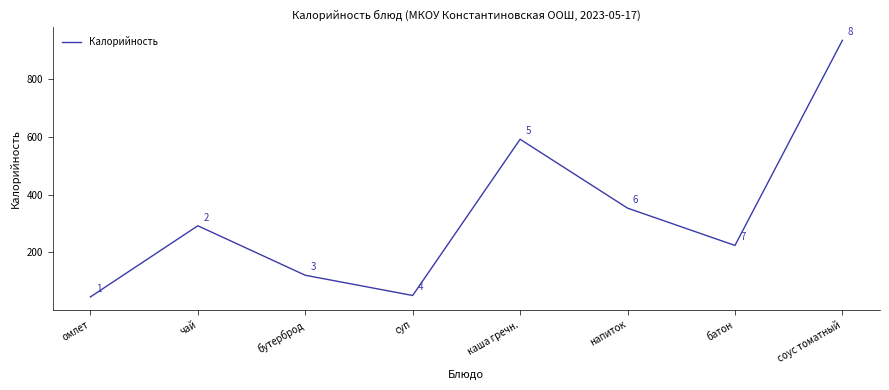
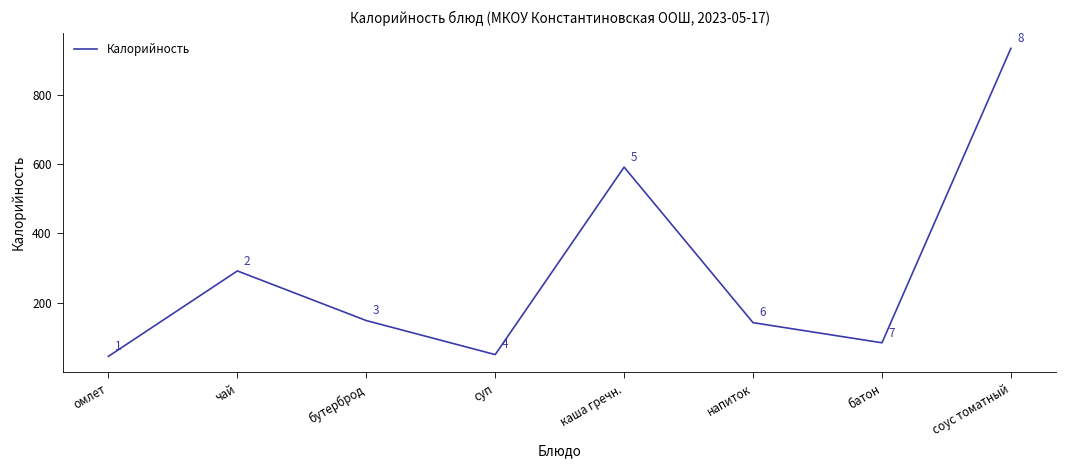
бутерброд: 120 -> 150
напиток: 350 -> 140
батон: 220 -> 90
